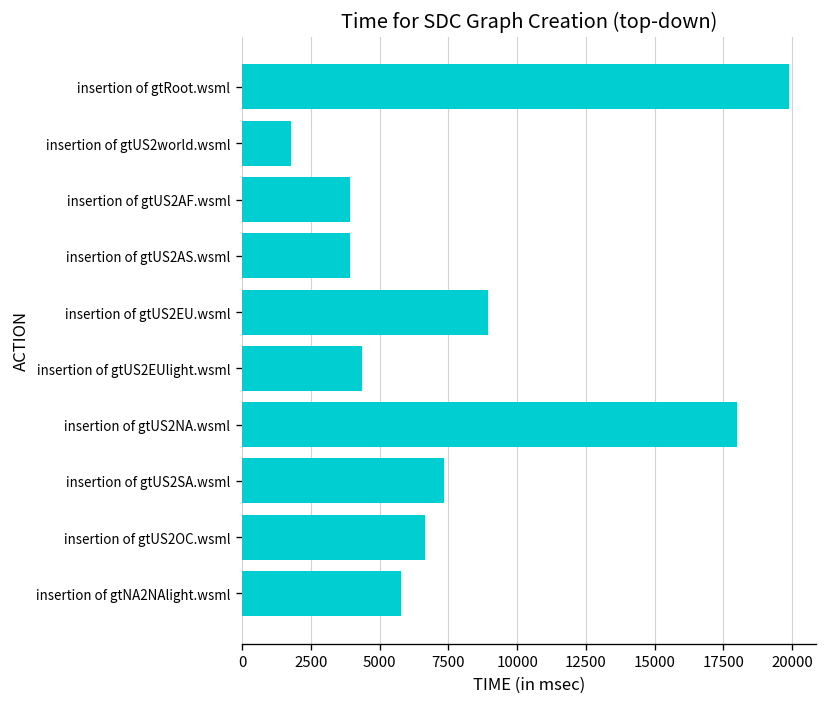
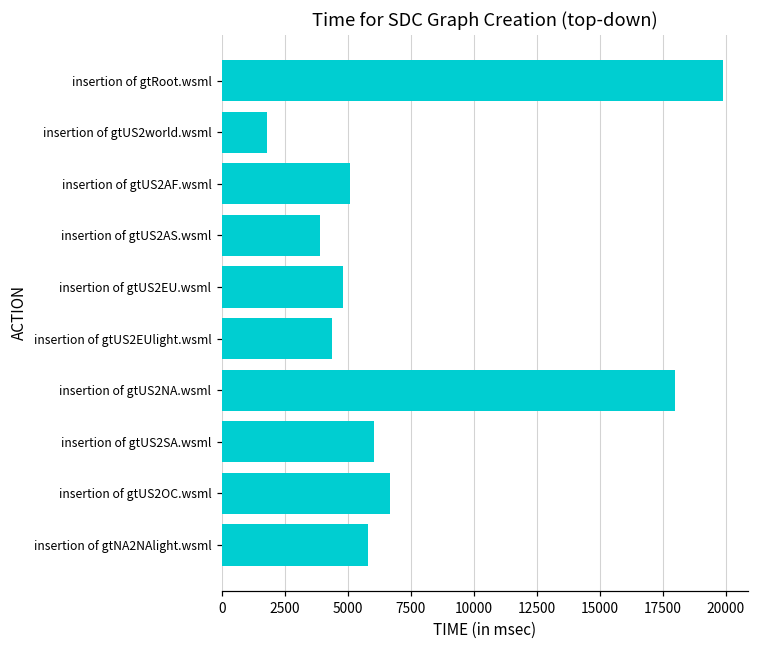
insertion of gtUS2AF.wsml: 3900 -> 5100
insertion of gtUS2EU.wsml: 8900 -> 4800
insertion of gtUS2SA.wsml: 7300 -> 6000
